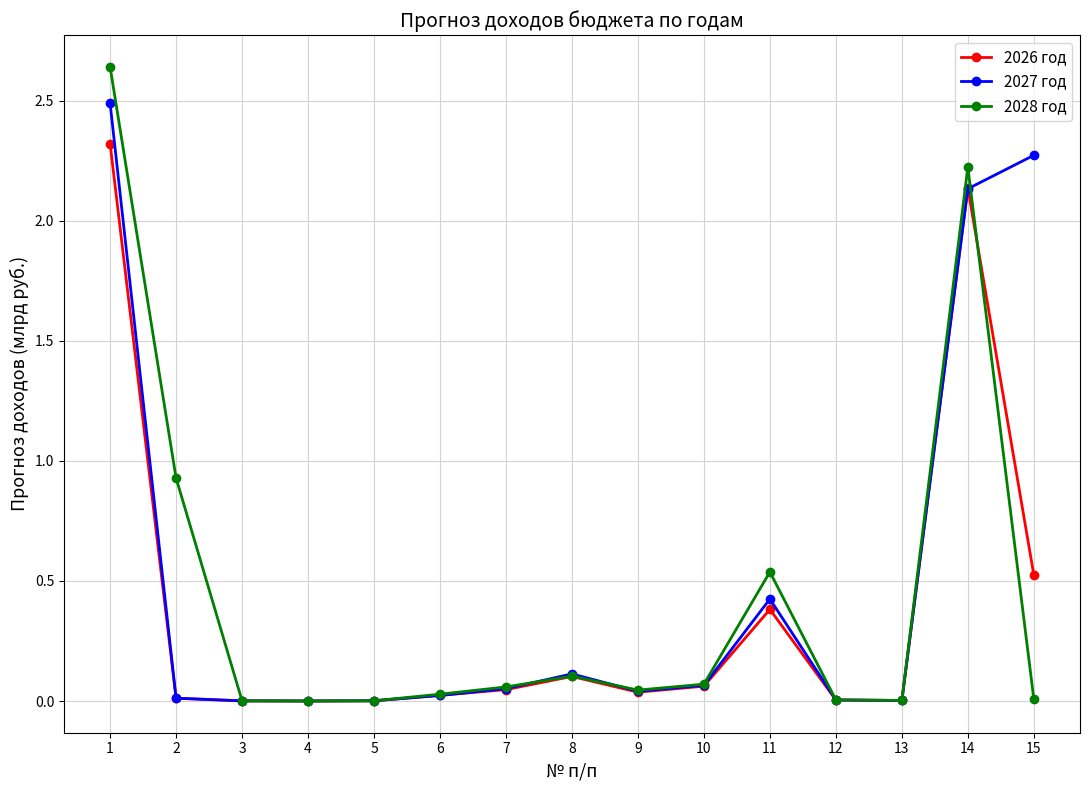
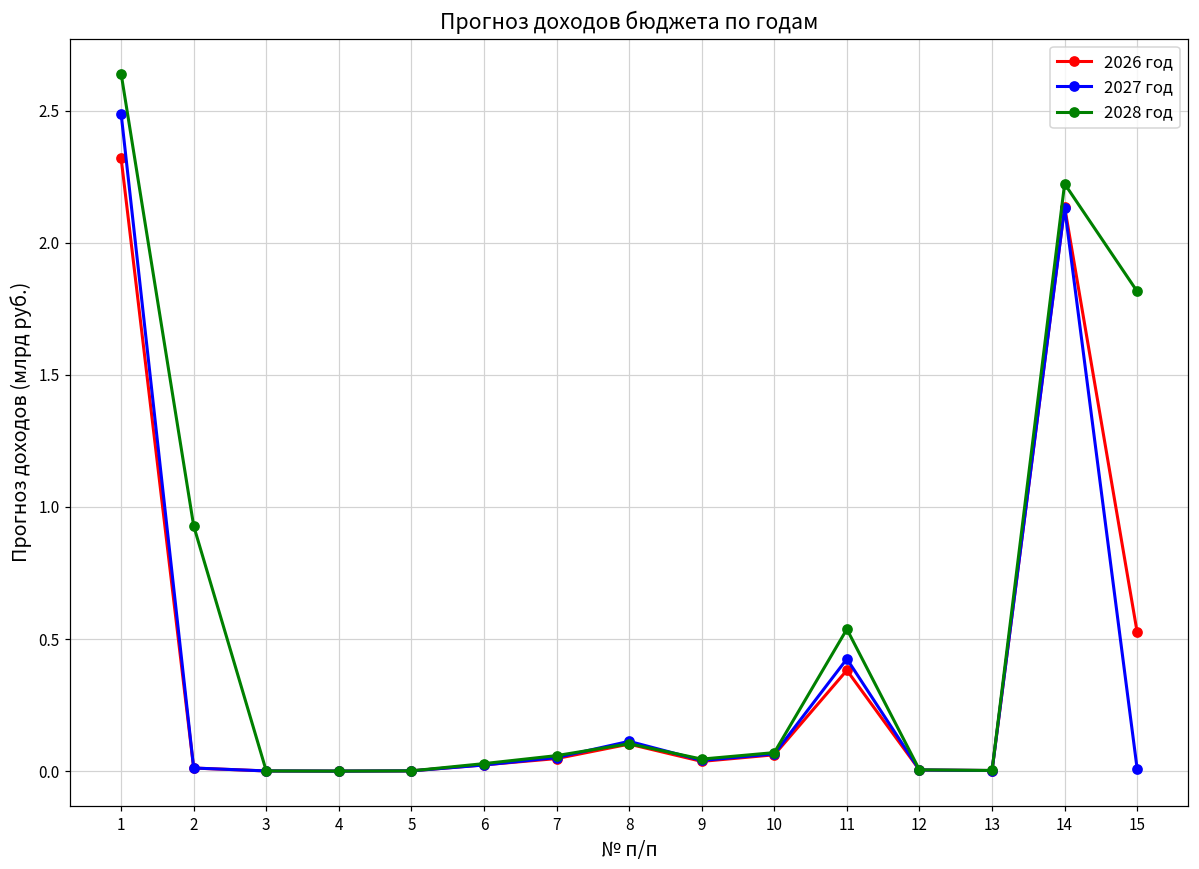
2027 год, 15: 2.27 -> 0.01
2028 год, 15: 0.01 -> 1.82
